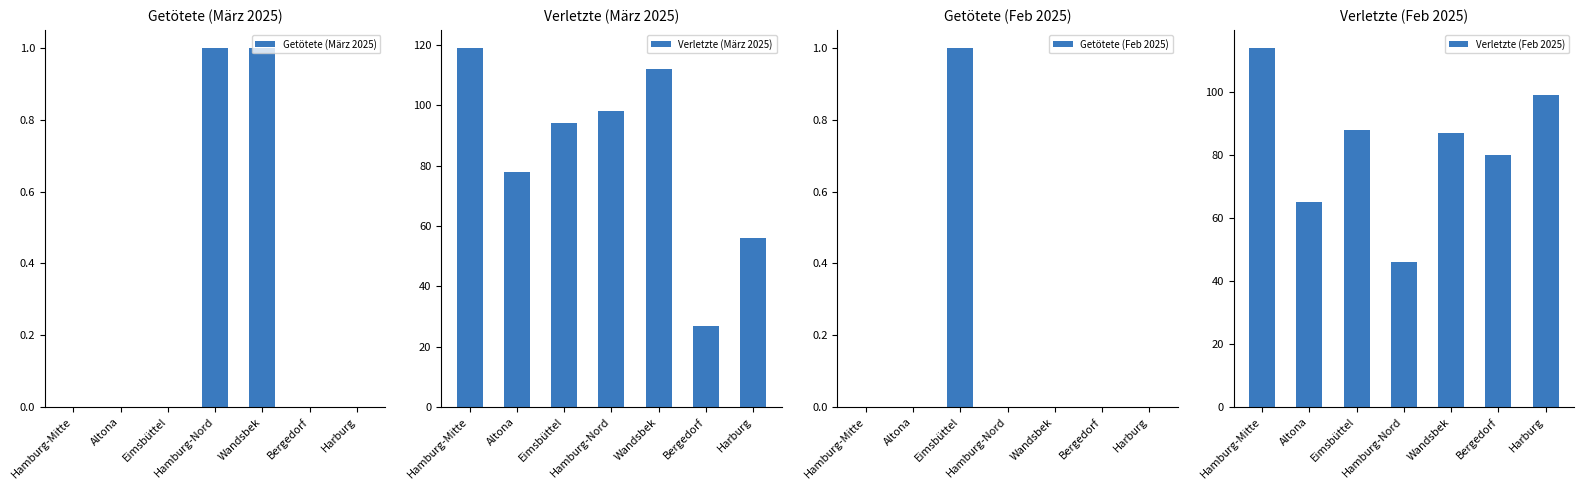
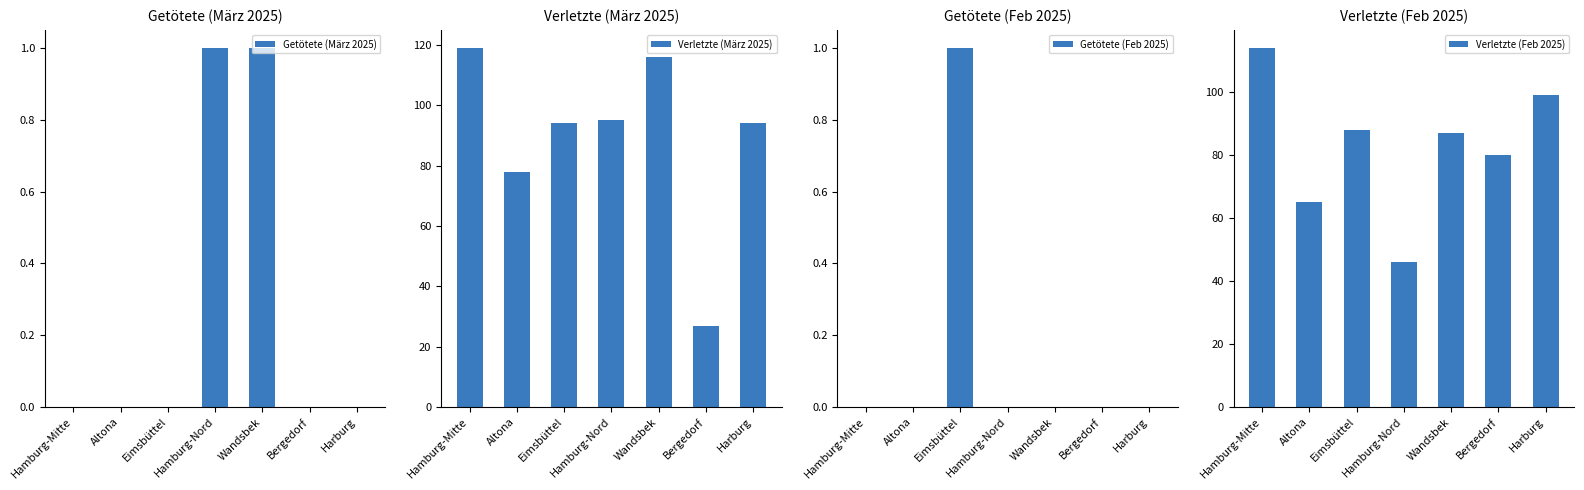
Verletzte (März 2025), Hamburg-Nord: 98 -> 95
Verletzte (März 2025), Wandsbek: 112 -> 116
Verletzte (März 2025), Harburg: 56 -> 94
